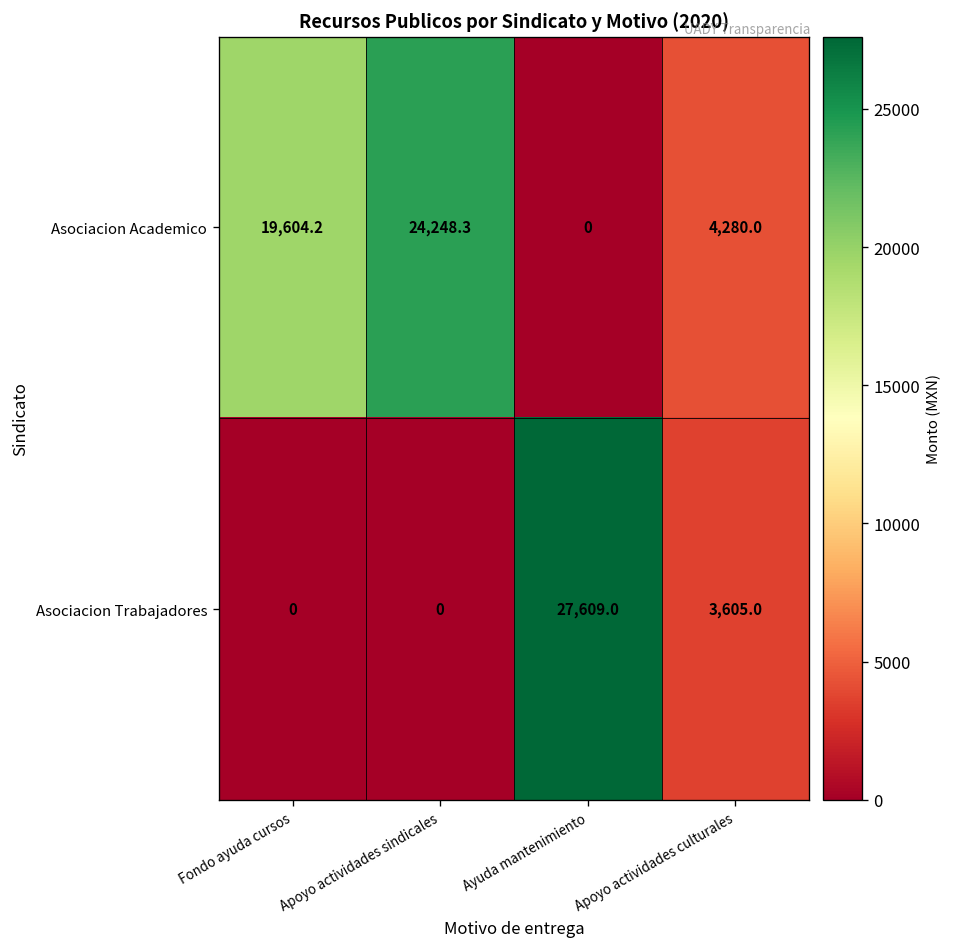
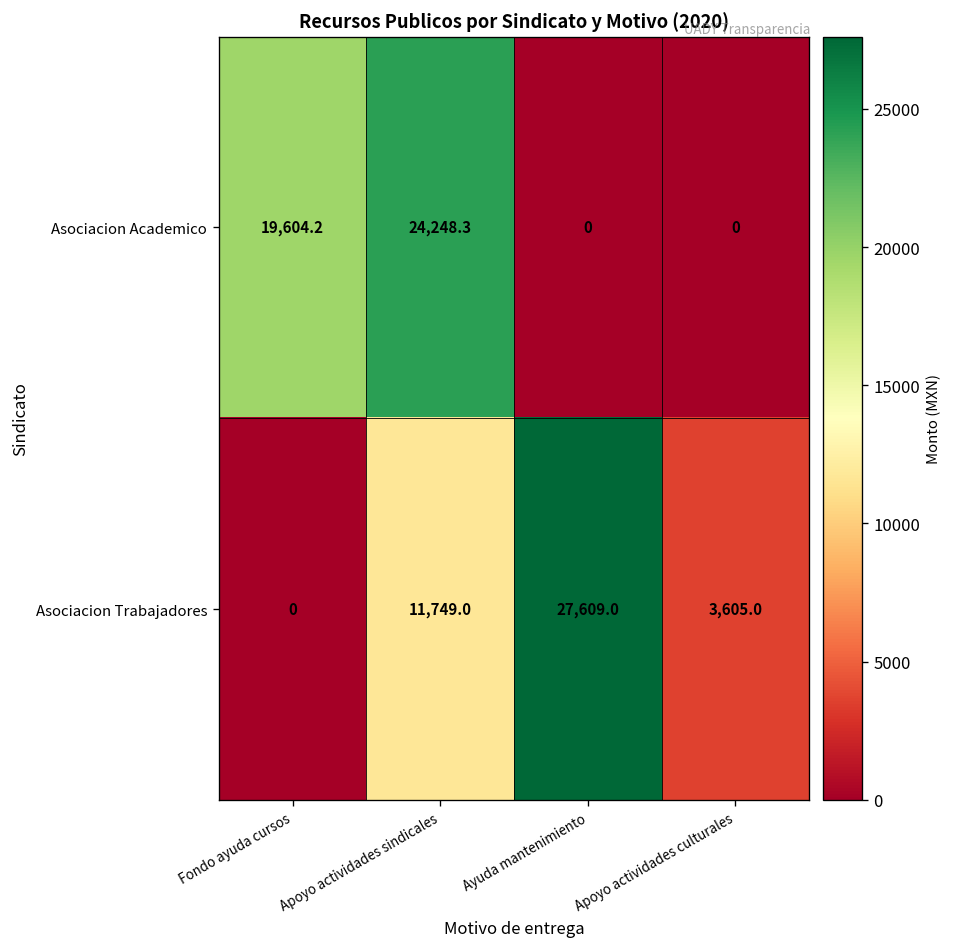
Asociacion Academico, Apoyo actividades culturales: 4,280.0 -> 0
Asociacion Trabajadores, Apoyo actividades sindicales: 0 -> 11,749.0
